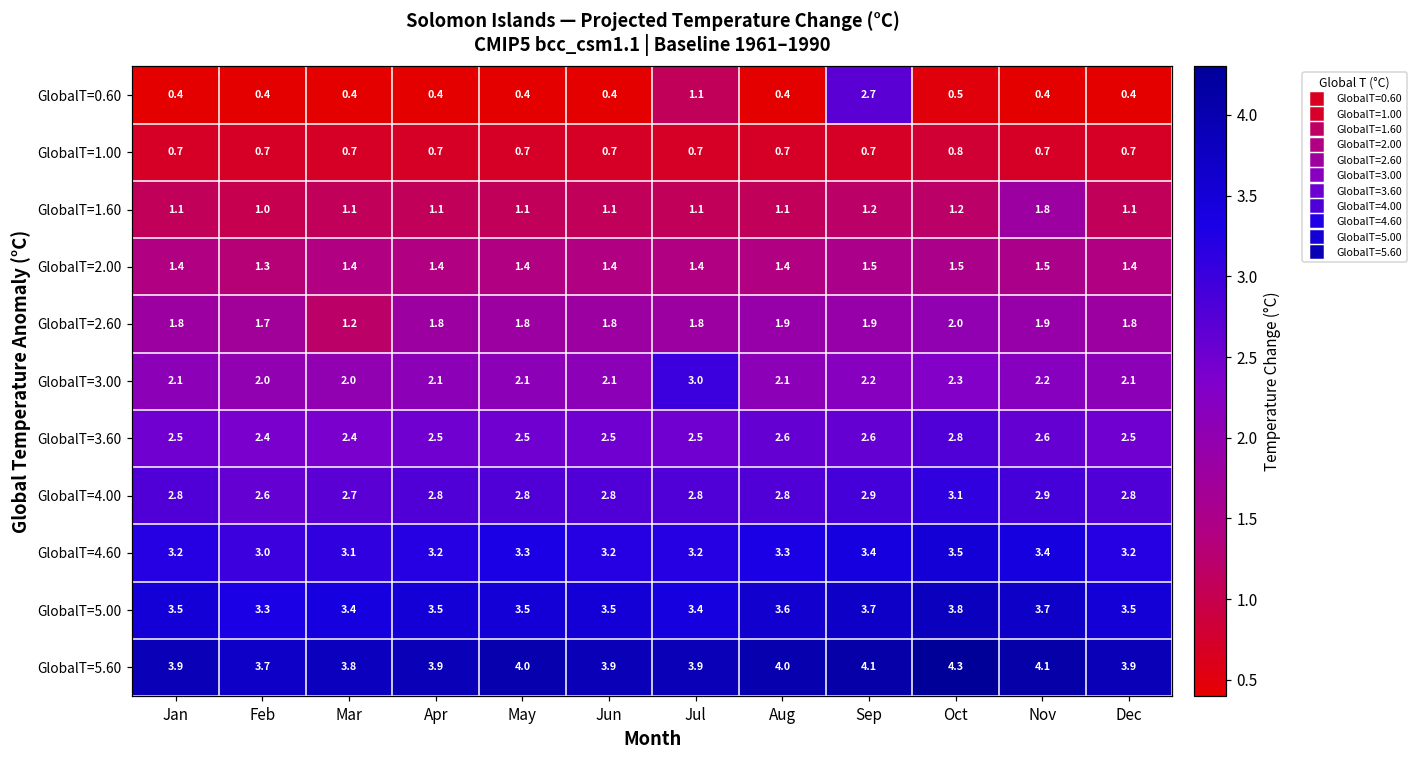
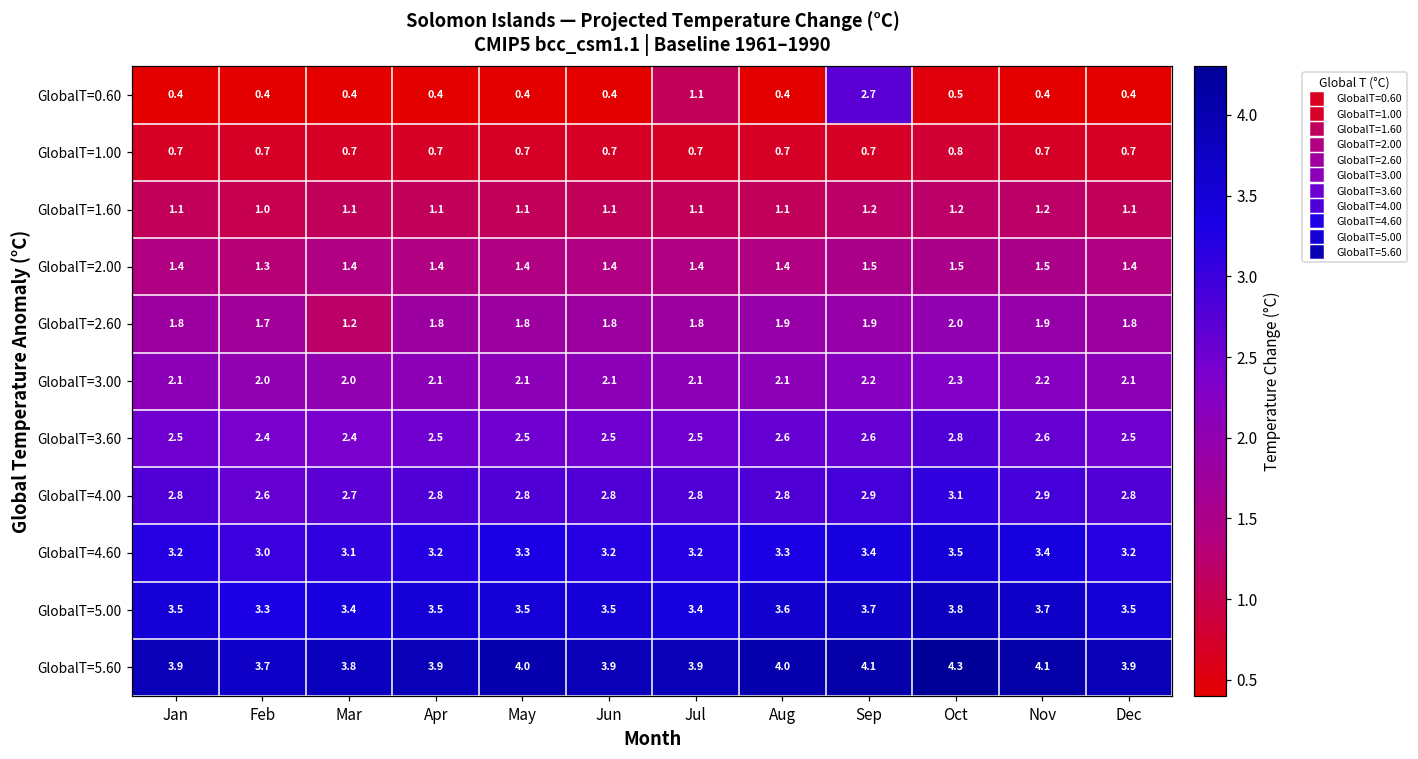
GlobalT=1.60, Nov: 1.8 -> 1.2
GlobalT=3.00, Jul: 3.0 -> 2.1
